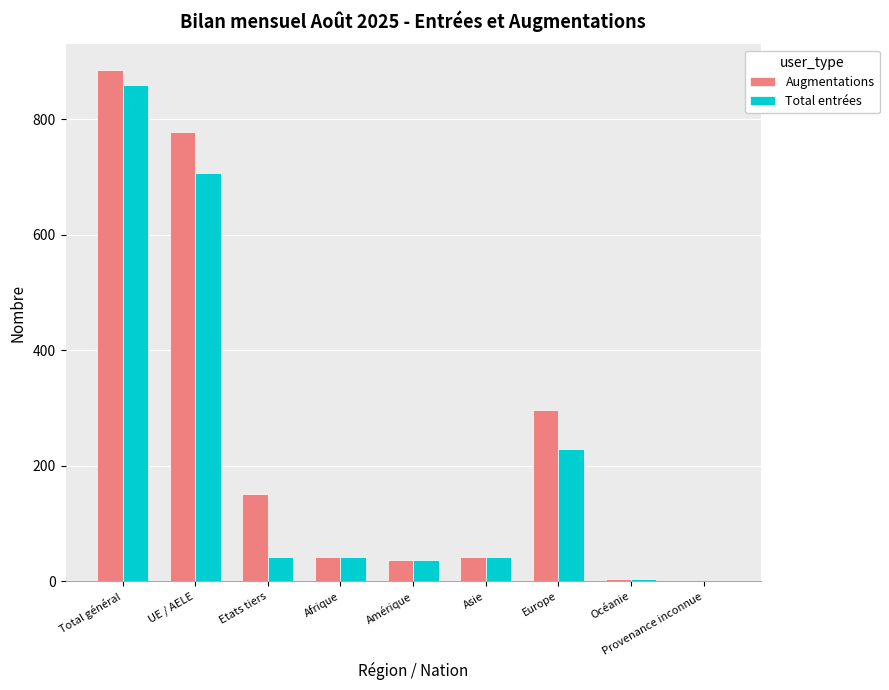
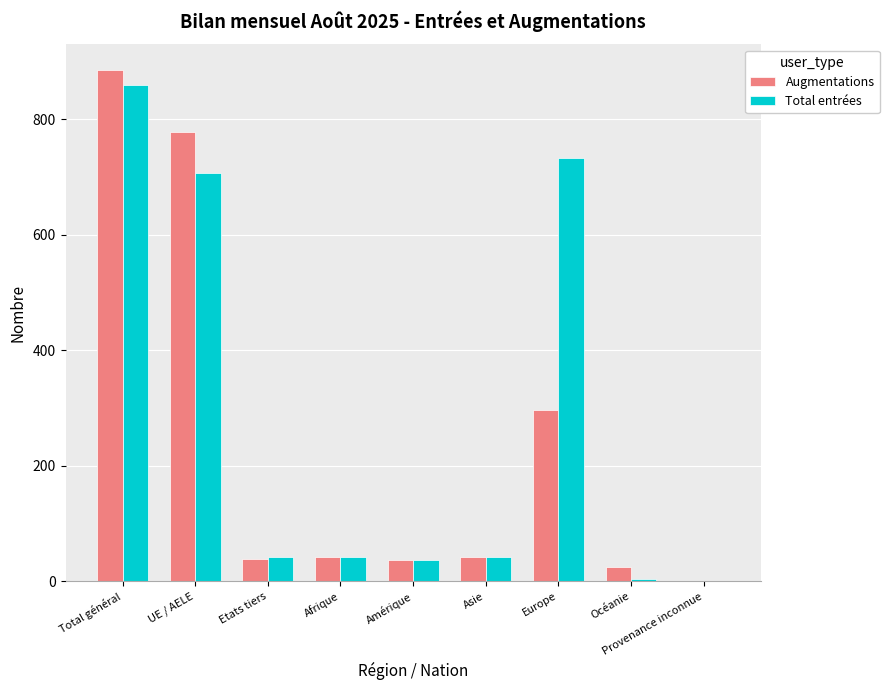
Augmentations, Etats tiers: 150 -> 40
Total entrées, Europe: 230 -> 730
Augmentations, Océanie: 0 -> 30
